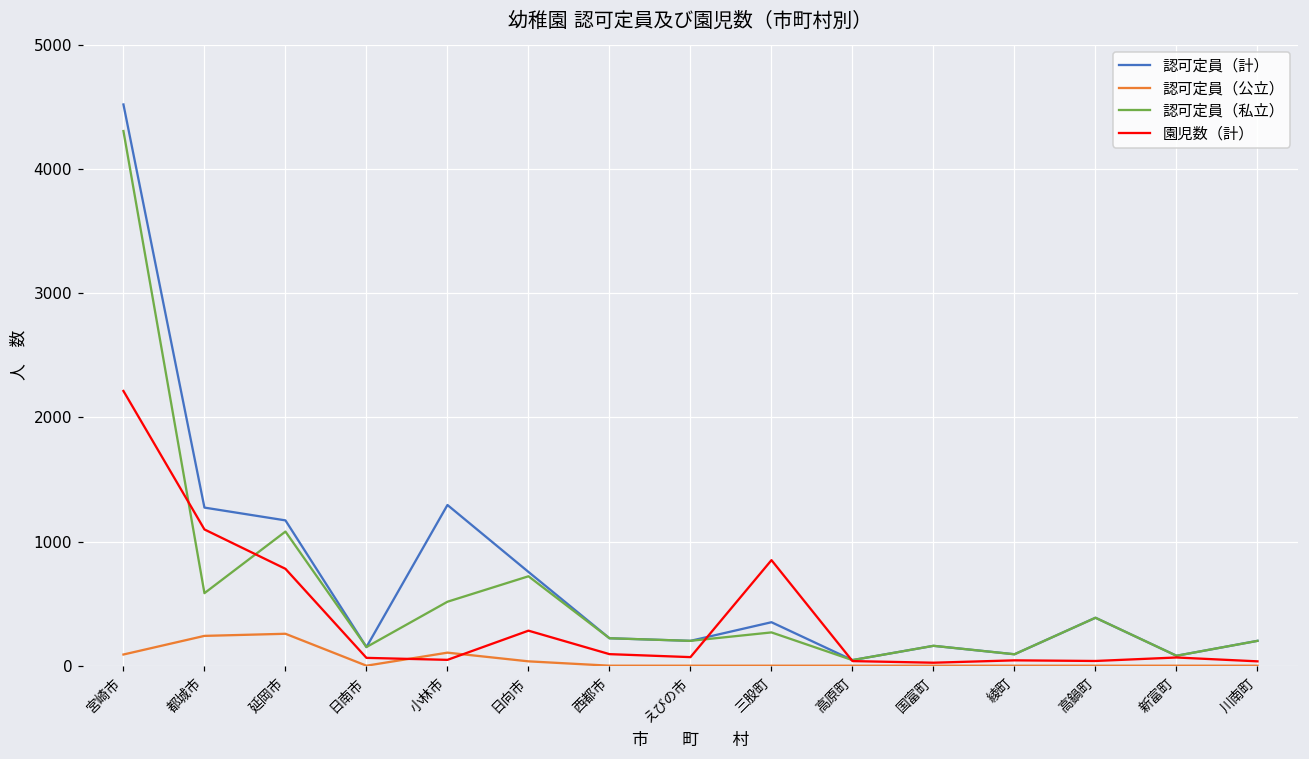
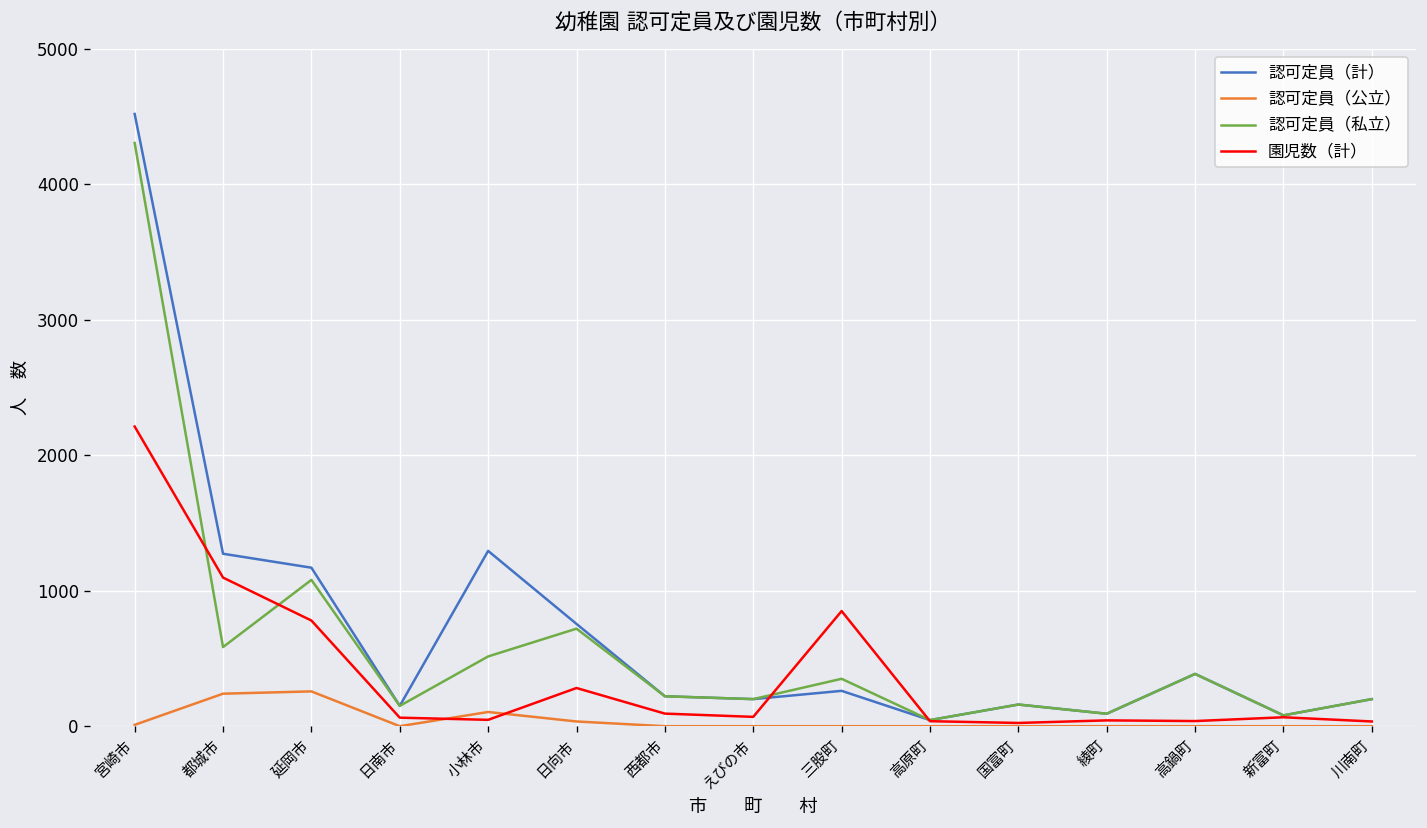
認可定員（公立）, 宮崎市: 90 -> 10
認可定員（計）, 三股町: 350 -> 260
認可定員（私立）, 三股町: 270 -> 350
